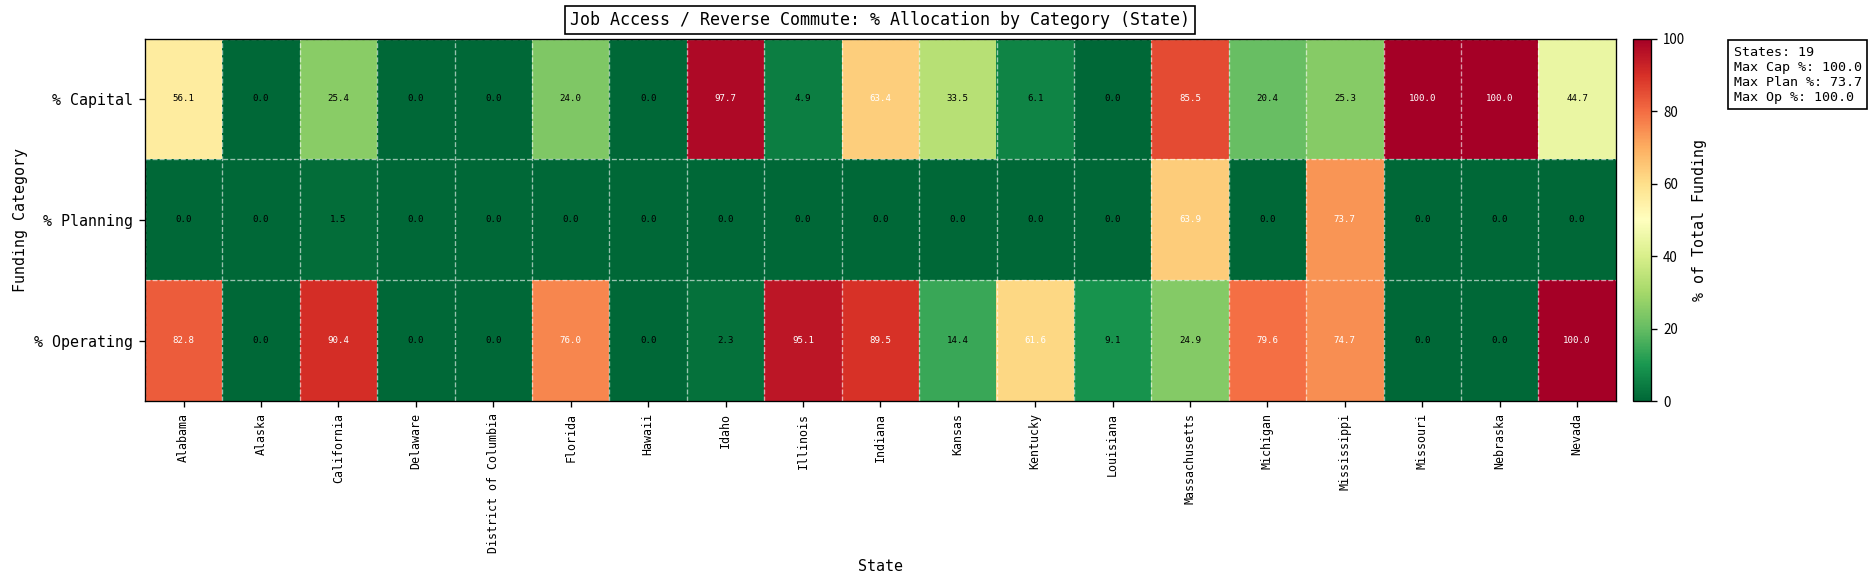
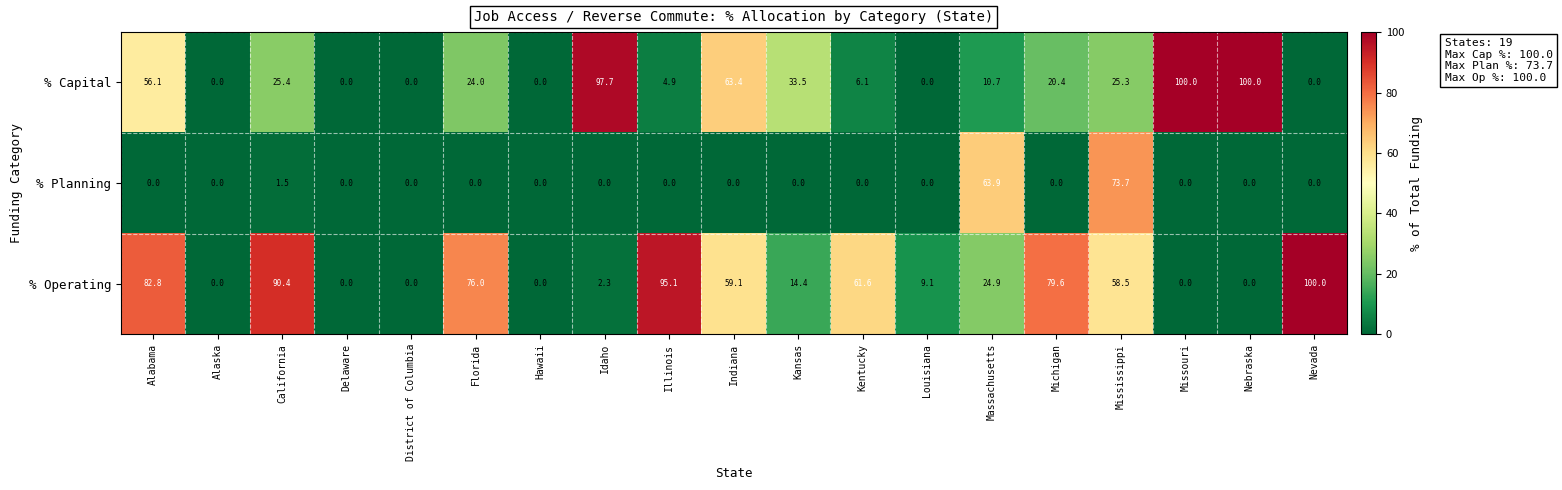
% Capital, Massachusetts: 85.5 -> 10.7
% Capital, Nevada: 44.7 -> 0.0
% Operating, Indiana: 89.5 -> 59.1
% Operating, Mississippi: 74.7 -> 58.5
